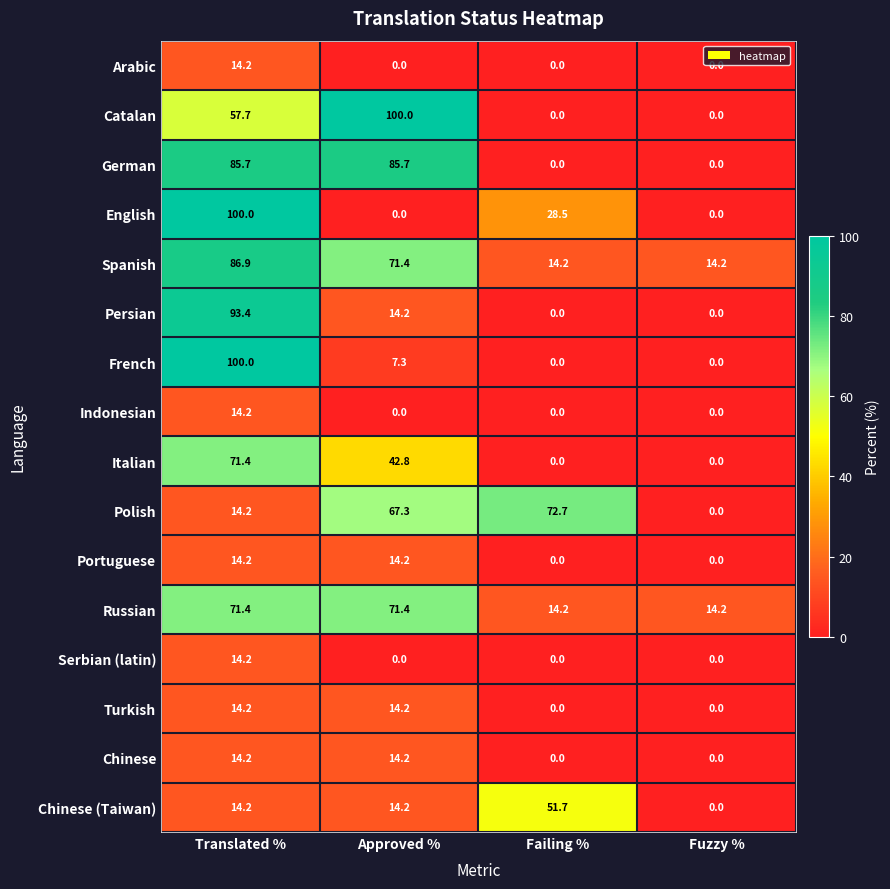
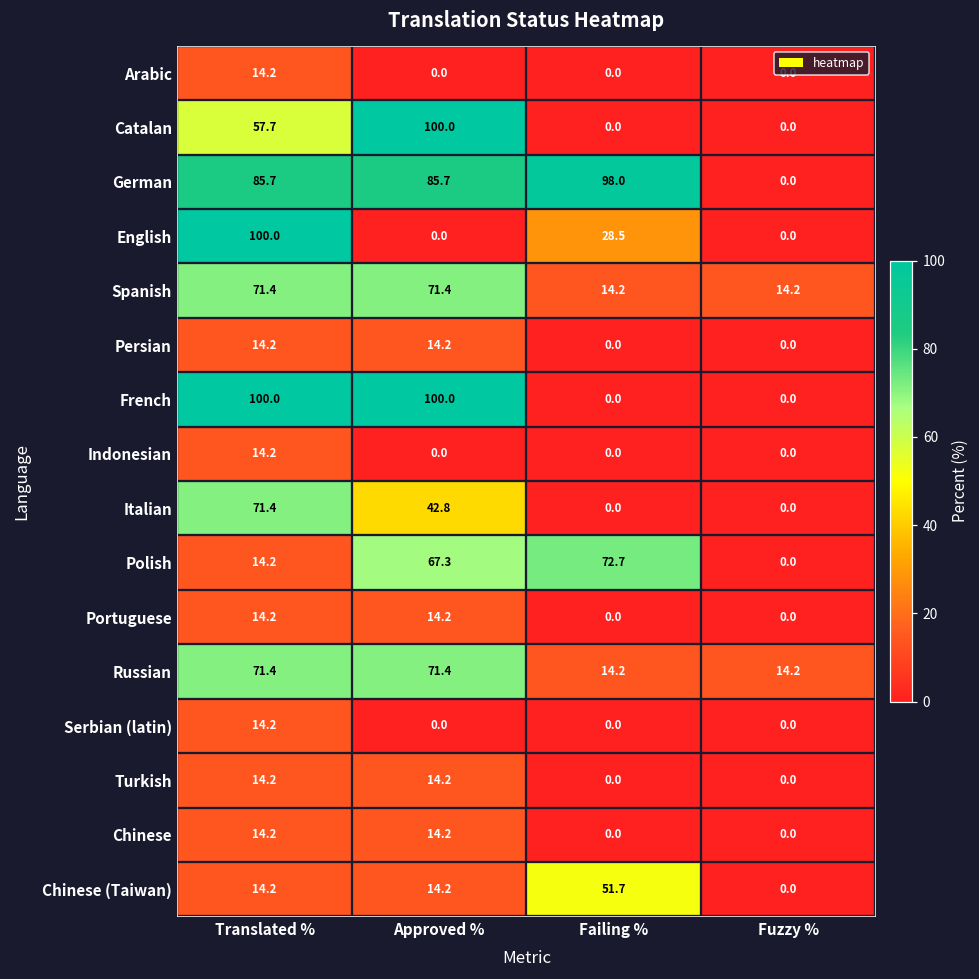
German, Failing %: 0.0 -> 98.0
Spanish, Translated %: 86.9 -> 71.4
Persian, Translated %: 93.4 -> 14.2
French, Approved %: 7.3 -> 100.0
